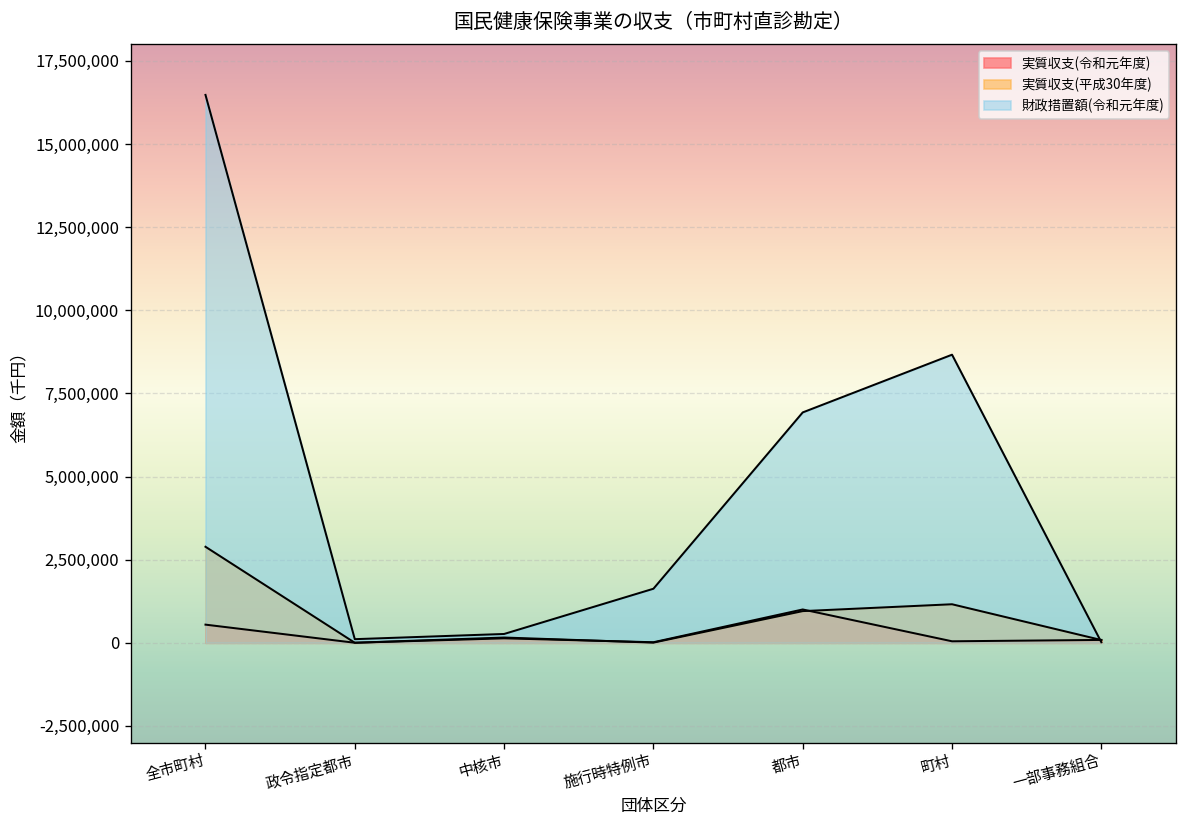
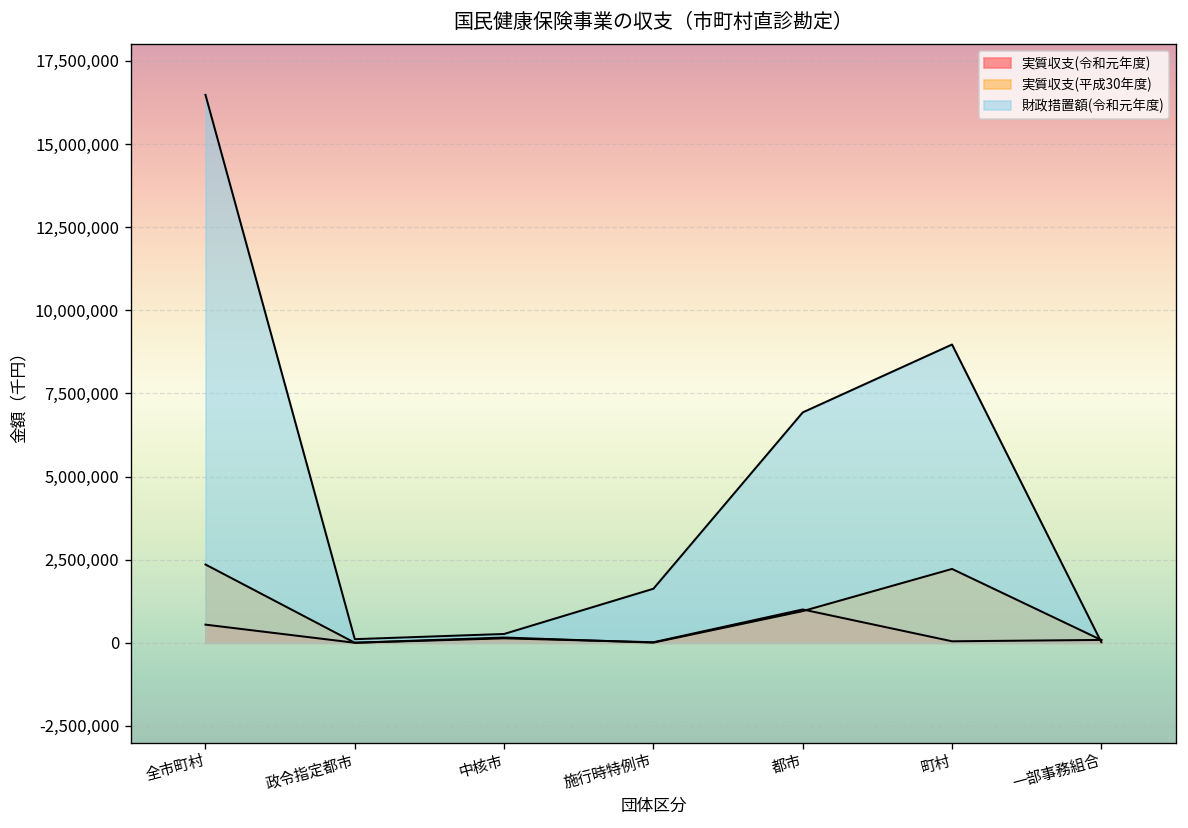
実質収支(平成30年度), 全市町村: 2,900,000 -> 2,400,000
実質収支(平成30年度), 町村: 1,200,000 -> 2,200,000
財政措置額(令和元年度), 町村: 8,700,000 -> 9,000,000
